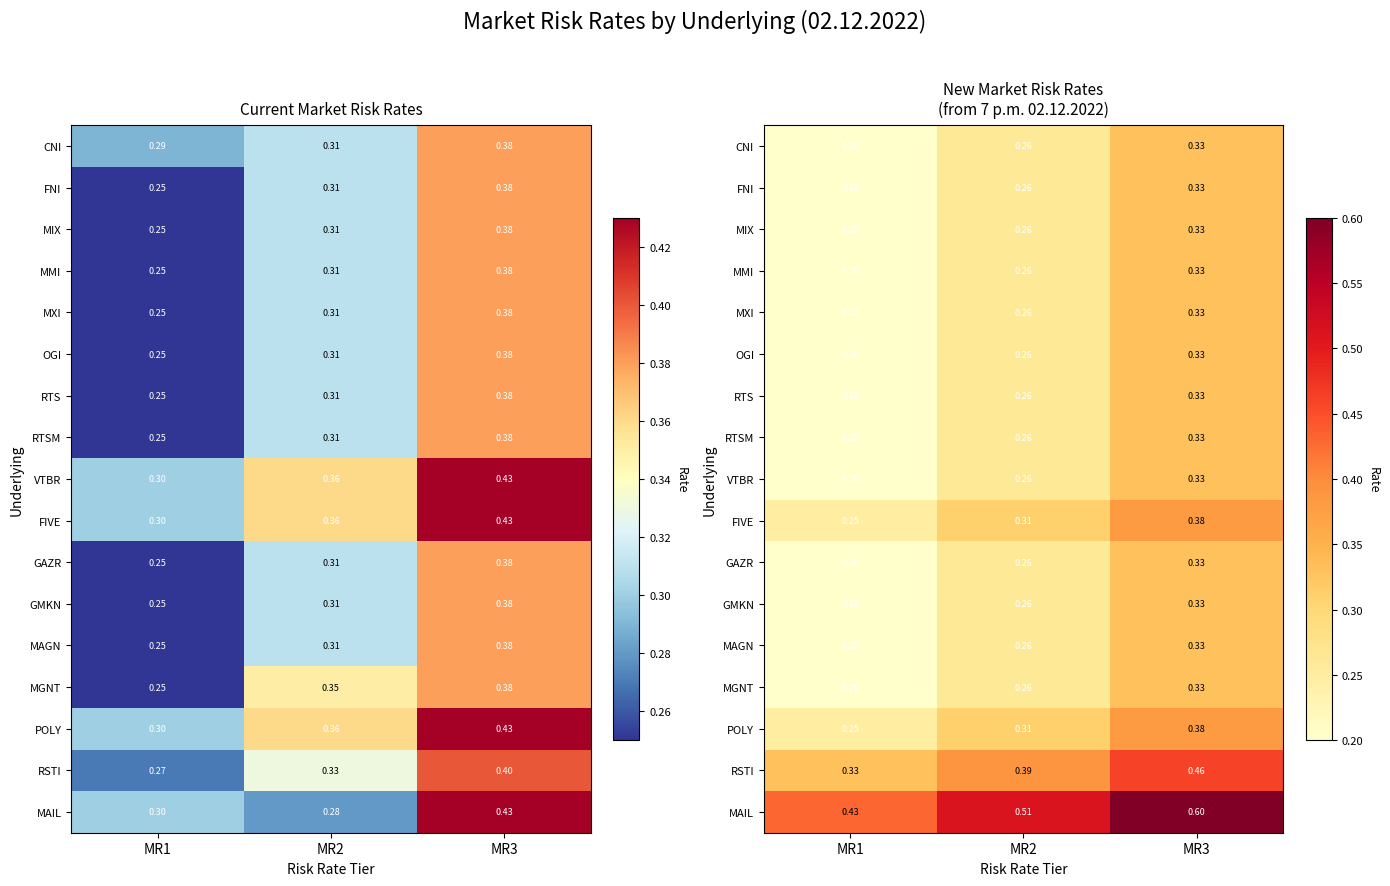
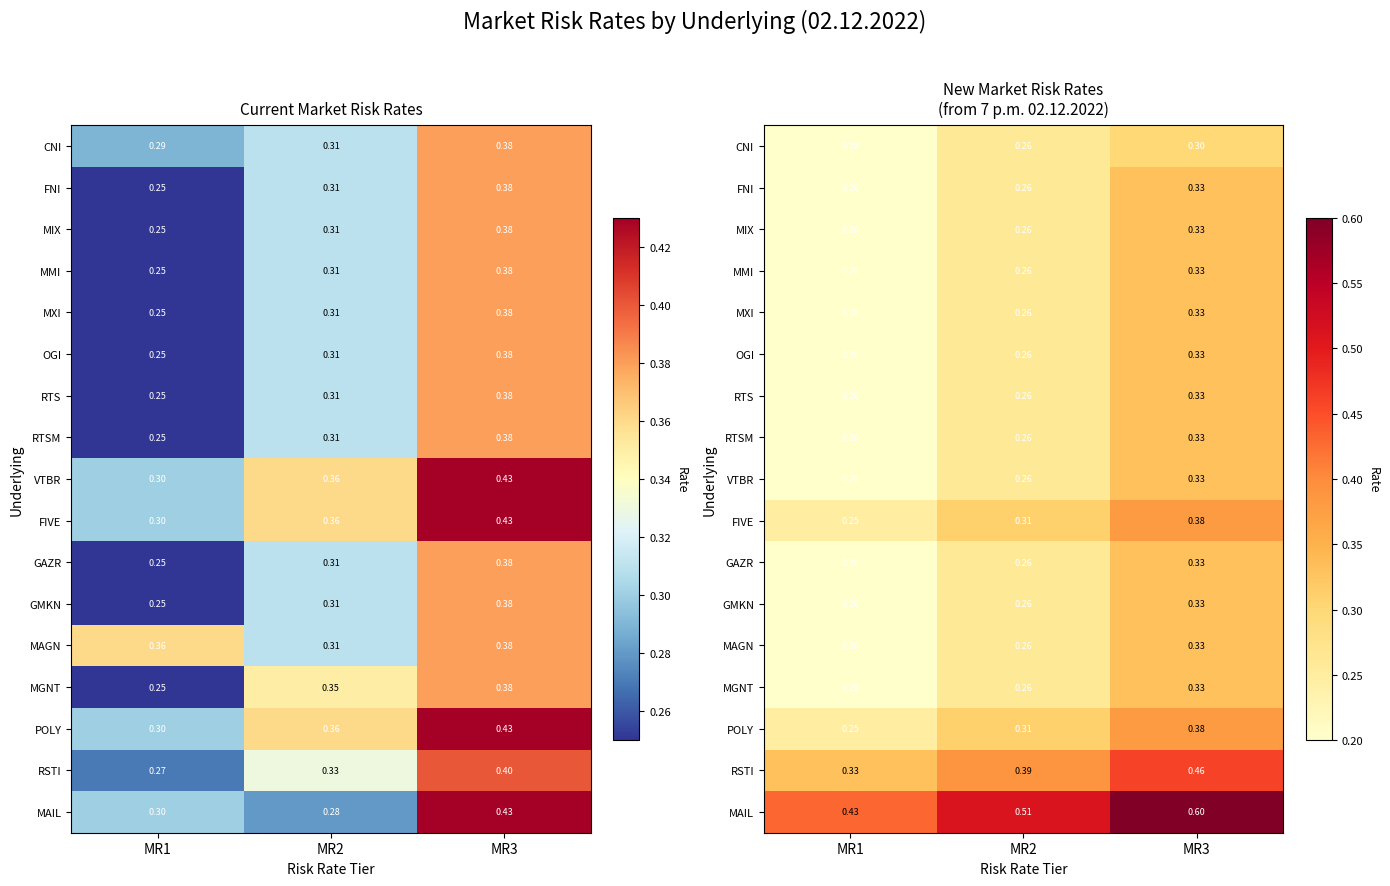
Current Market Risk Rates, MAGN, MR1: 0.25 -> 0.36
New Market Risk Rates (from 7 p.m. 02.12.2022), CNI, MR3: 0.33 -> 0.30
